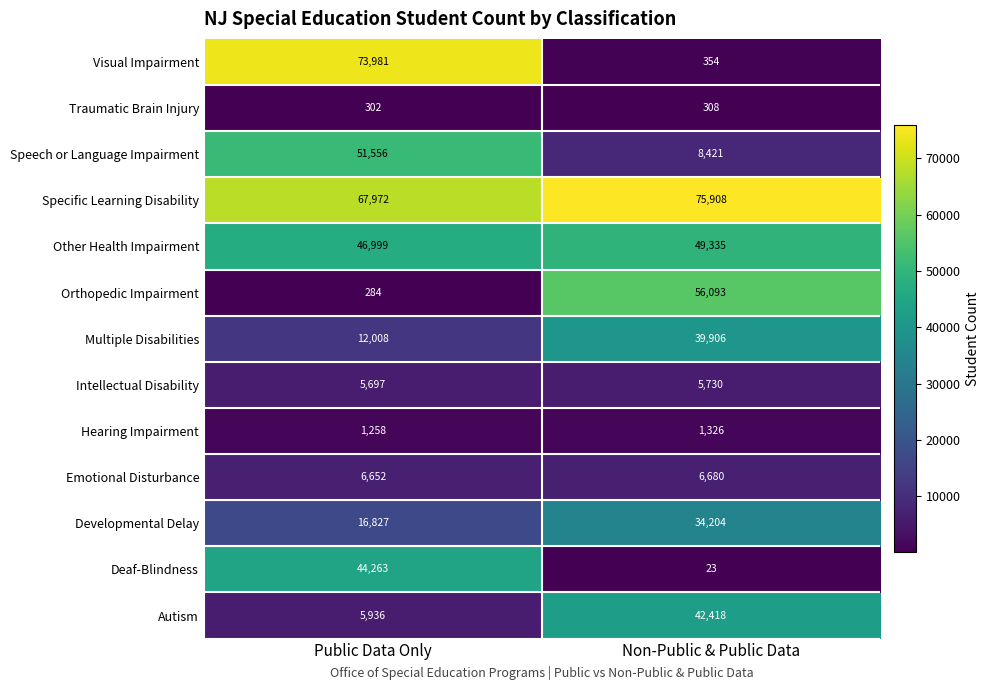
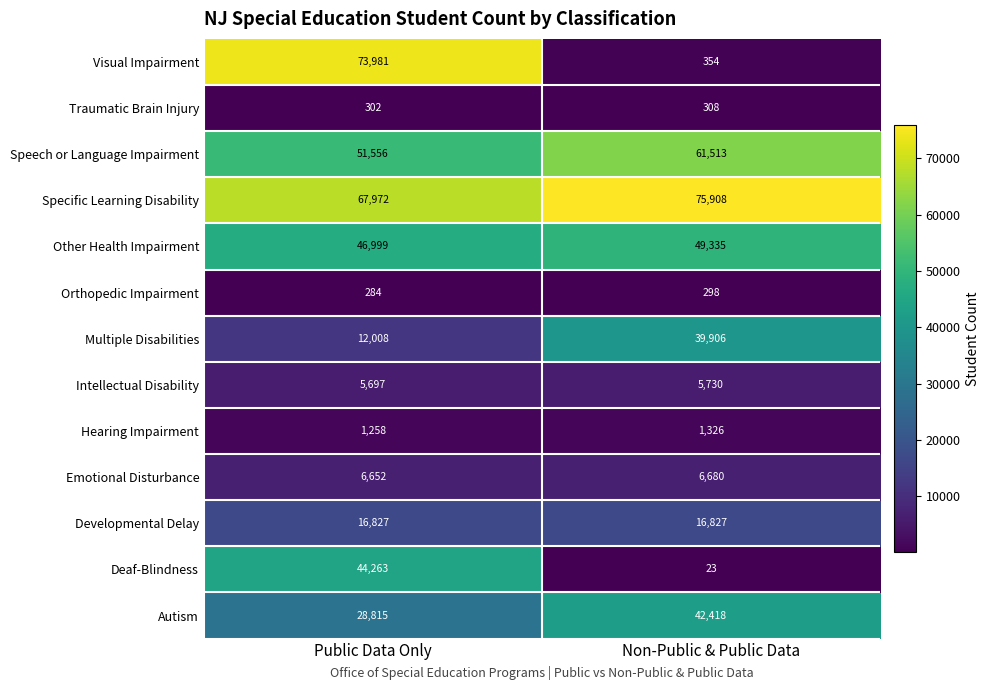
Speech or Language Impairment, Non-Public & Public Data: 8,421 -> 61,513
Orthopedic Impairment, Non-Public & Public Data: 56,093 -> 298
Developmental Delay, Non-Public & Public Data: 34,204 -> 16,827
Autism, Public Data Only: 5,936 -> 28,815
